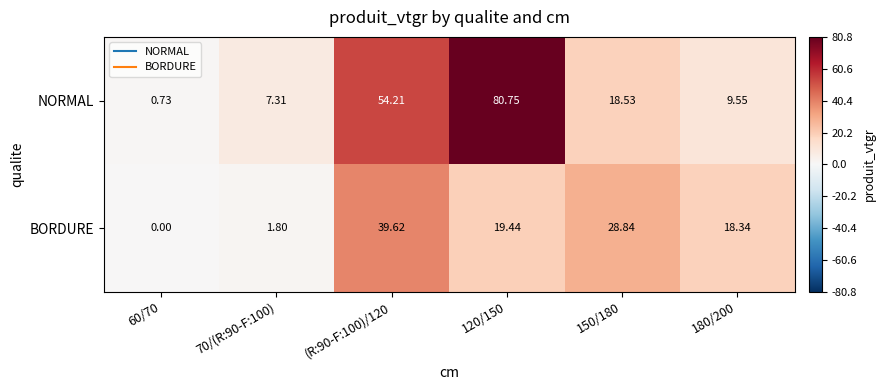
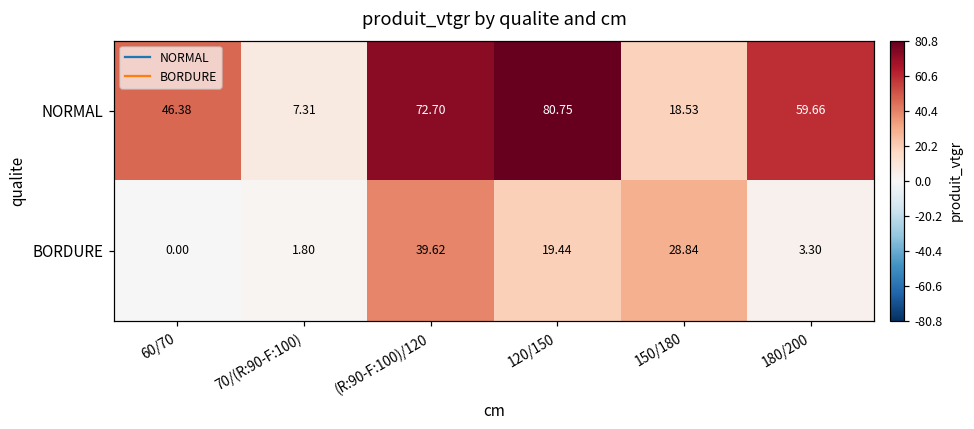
NORMAL, 60/70: 0.73 -> 46.38
NORMAL, (R:90-F:100)/120: 54.21 -> 72.70
NORMAL, 180/200: 9.55 -> 59.66
BORDURE, 180/200: 18.34 -> 3.30
